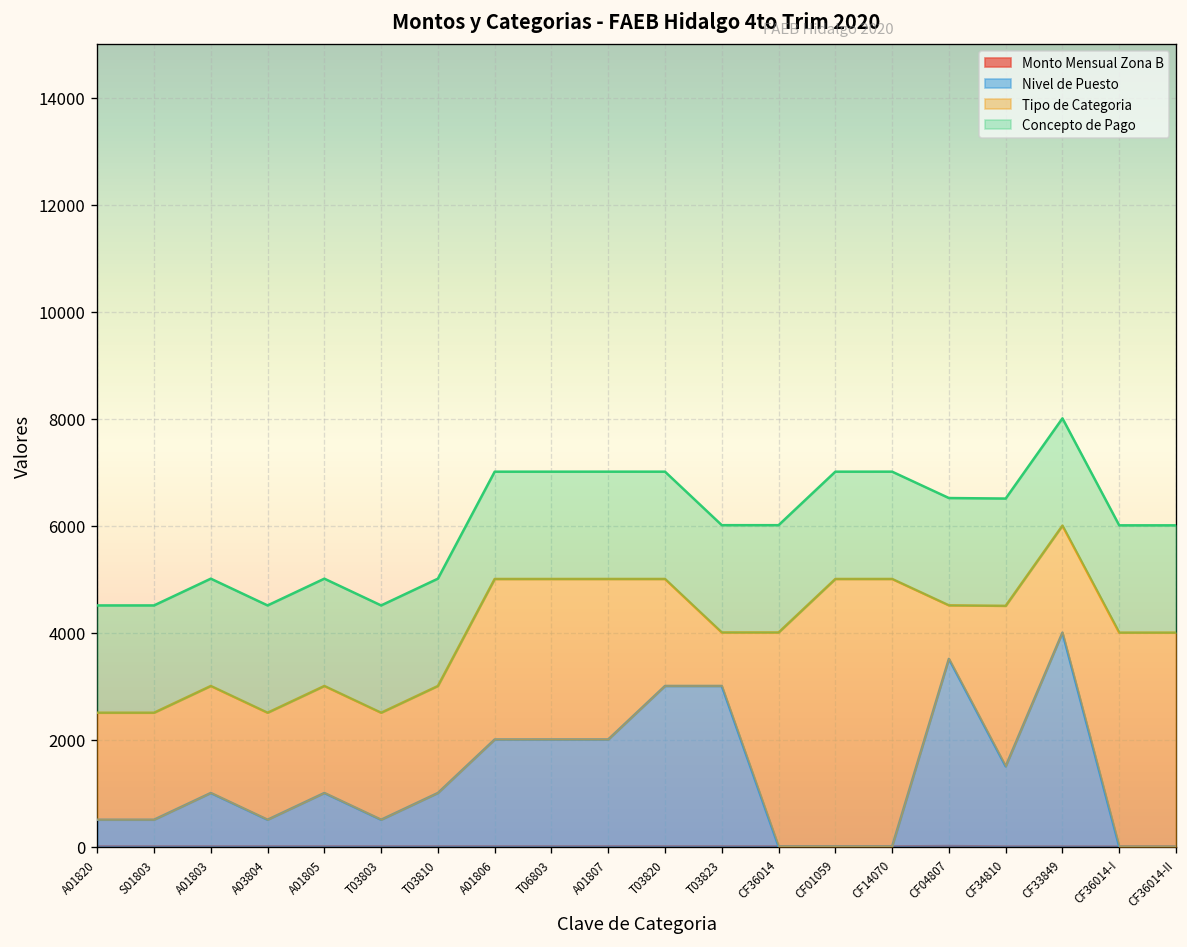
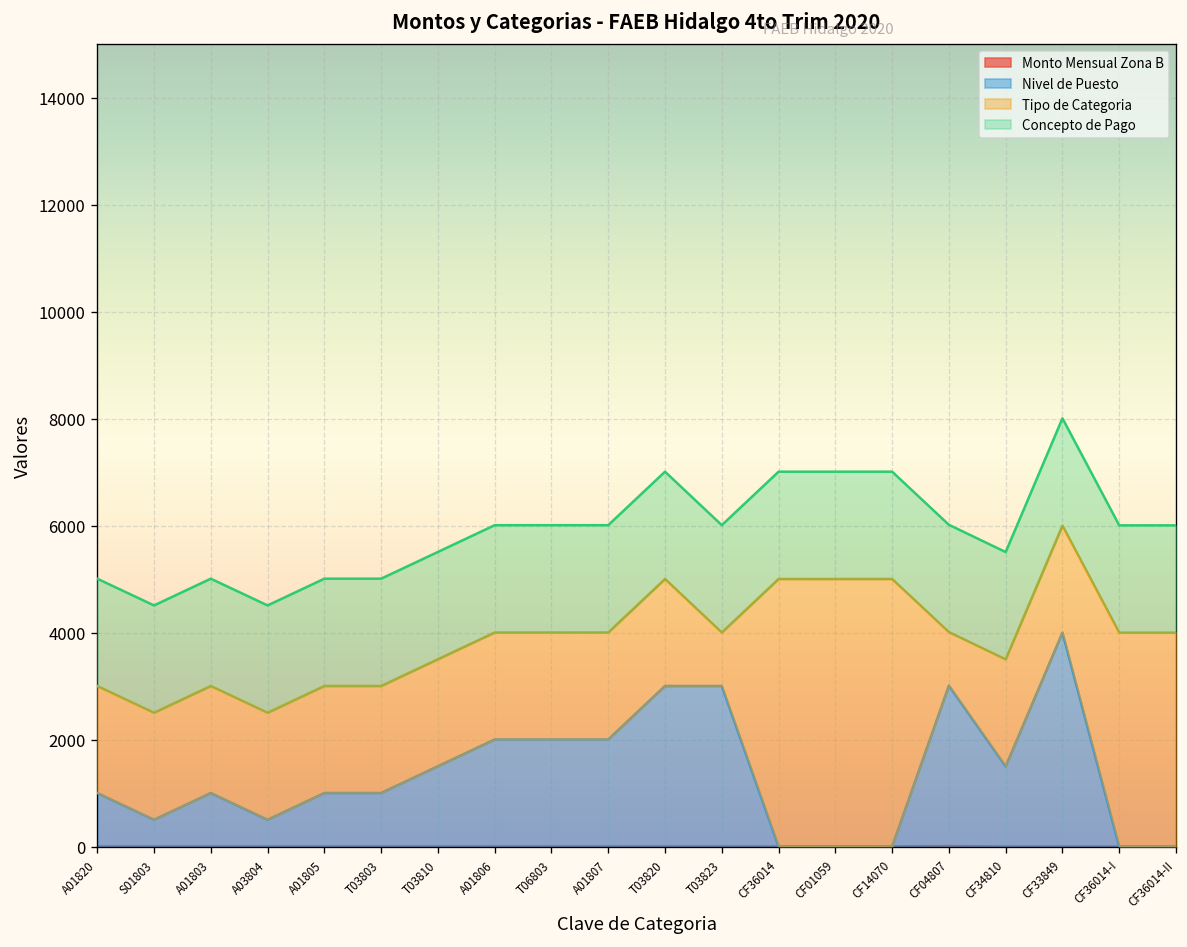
Nivel de Puesto, A01820: 500 -> 1000
Nivel de Puesto, T03803: 500 -> 1000
Nivel de Puesto, T03810: 1000 -> 1500
Tipo de Categoria, A01806: 3000 -> 2000
Tipo de Categoria, T06803: 3000 -> 2000
Tipo de Categoria, A01807: 3000 -> 2000
Tipo de Categoria, CF36014: 4000 -> 5000
Nivel de Puesto, CF04807: 3500 -> 3000
Tipo de Categoria, CF34810: 3000 -> 2000
